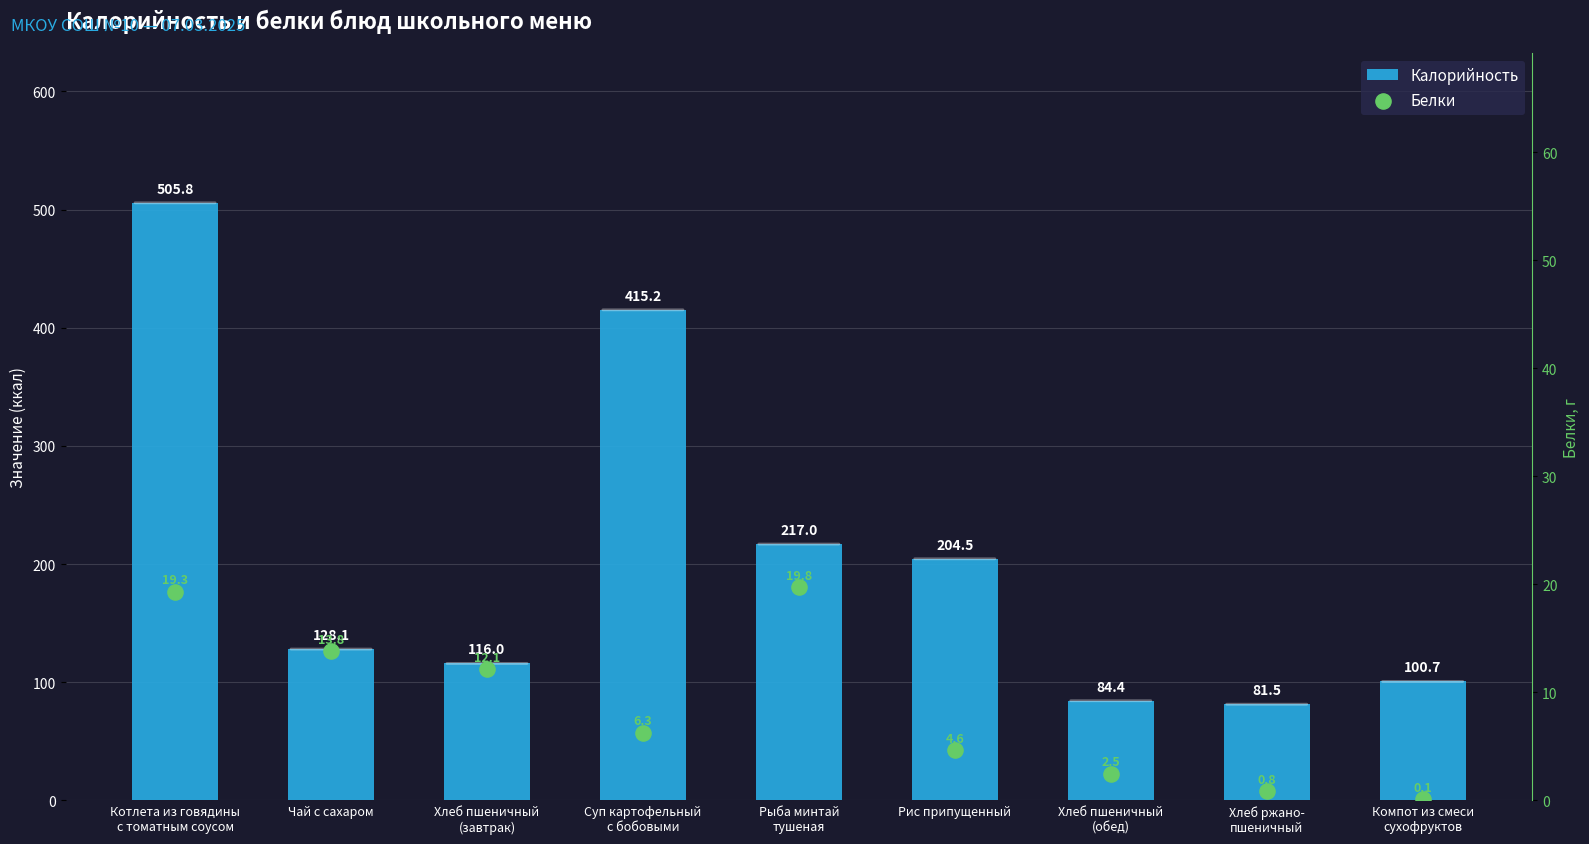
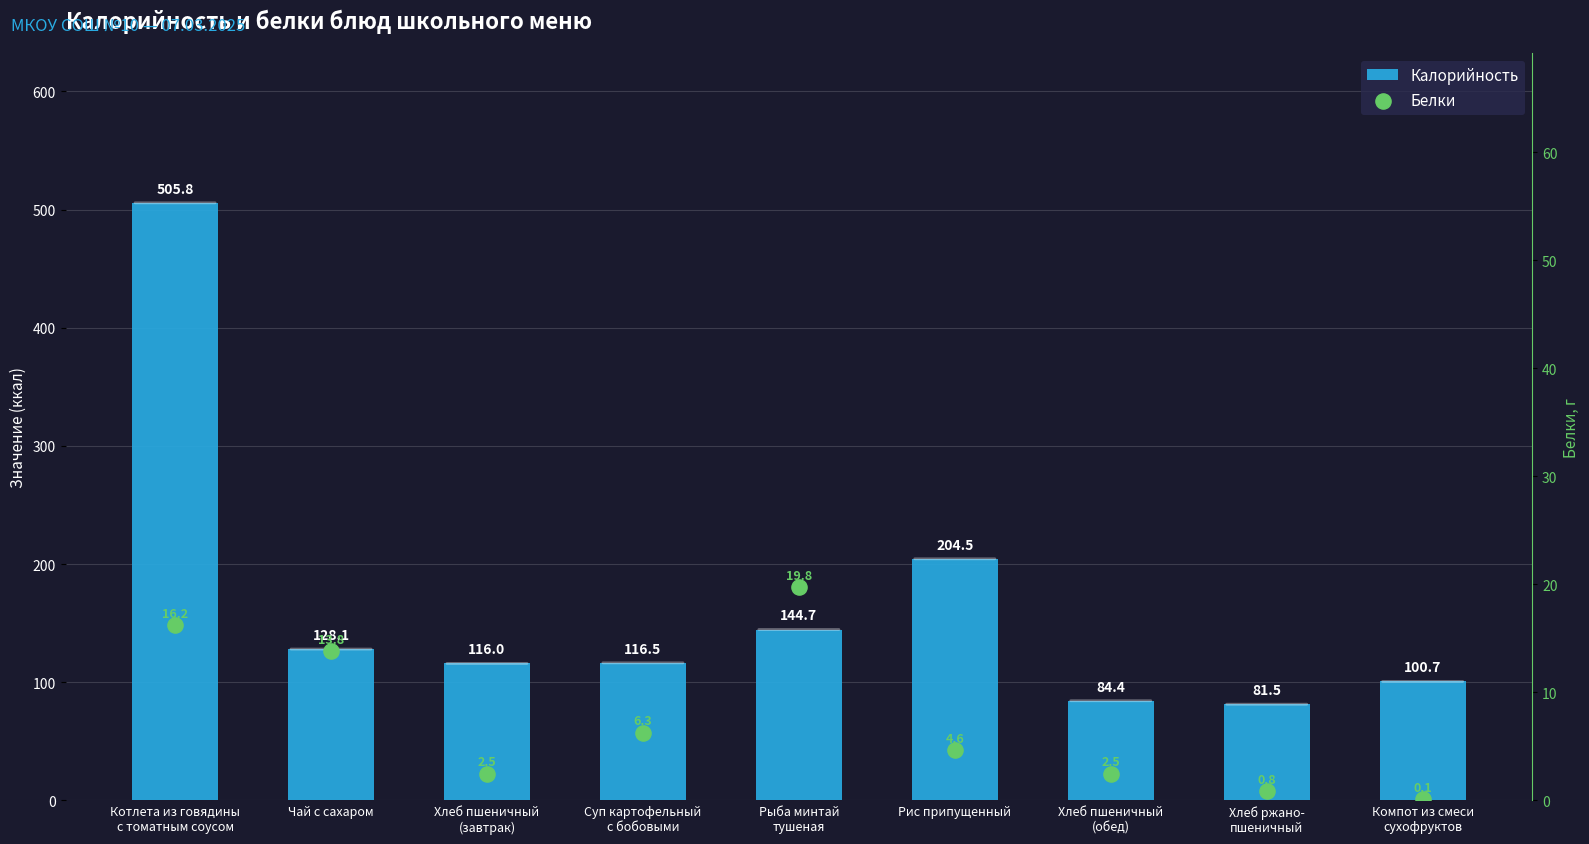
Калорийность, Суп картофельный с бобовыми: 415.2 -> 116.5
Калорийность, Рыба минтай тушеная: 217.0 -> 144.7
Белки, Котлета из говядины с томатным соусом: 19.3 -> 16.2
Белки, Хлеб пшеничный (завтрак): 12.1 -> 2.5
